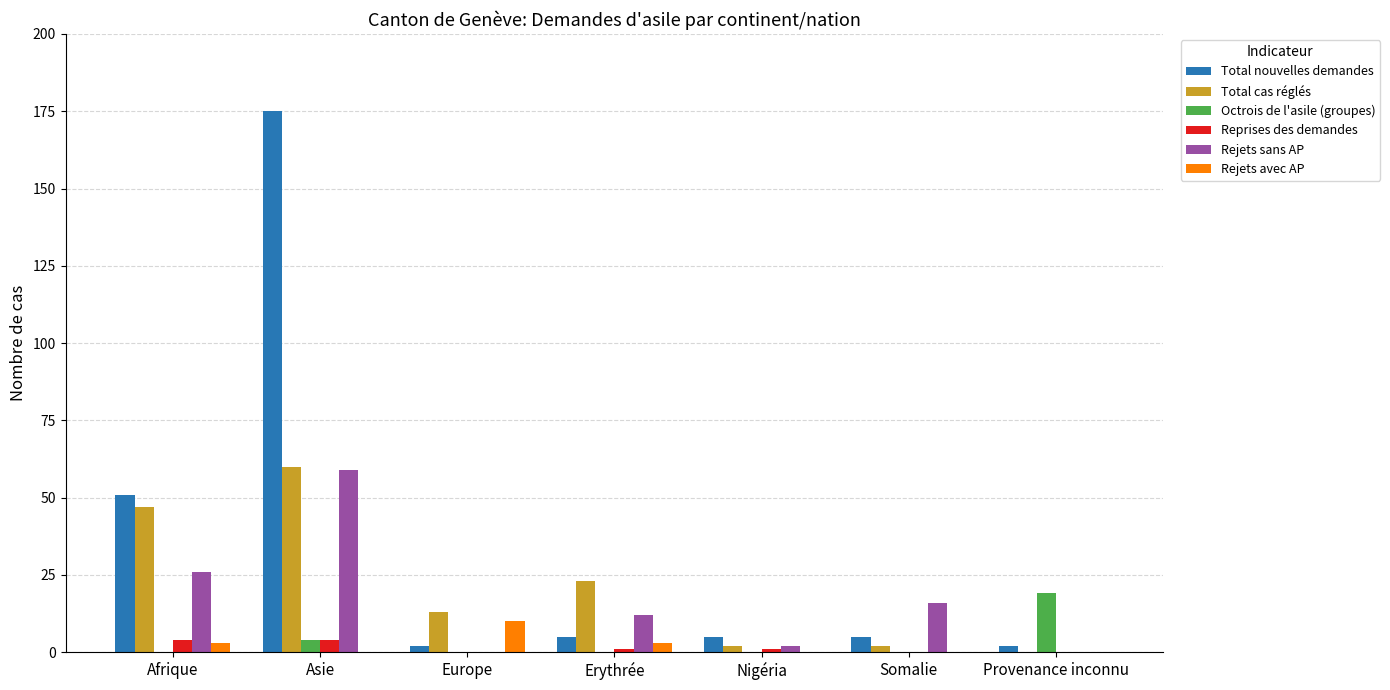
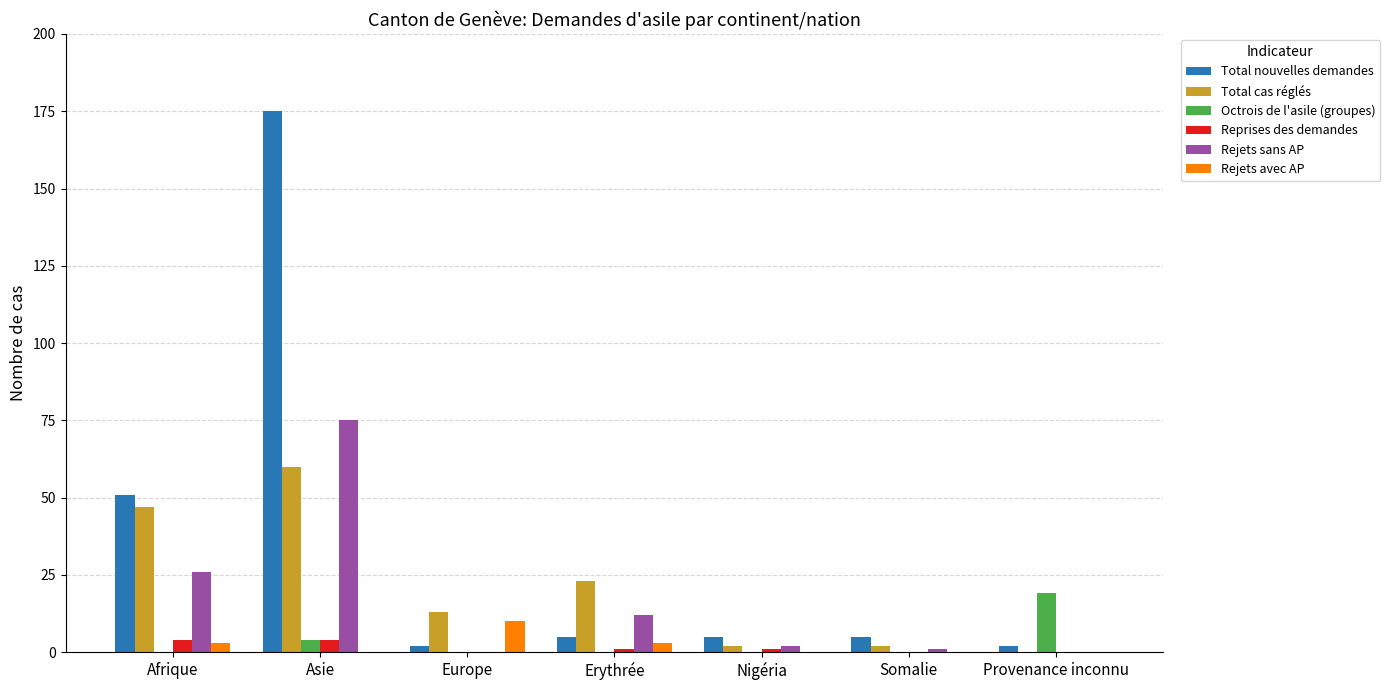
Rejets sans AP, Asie: 59 -> 75
Rejets sans AP, Somalie: 16 -> 1
